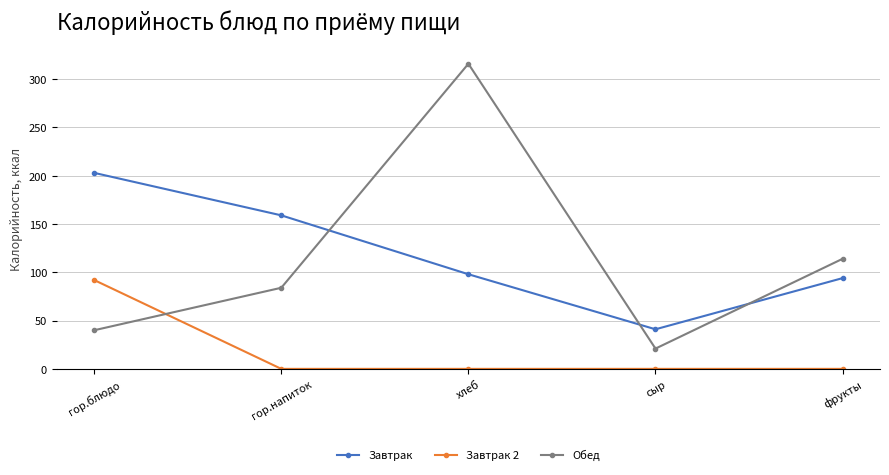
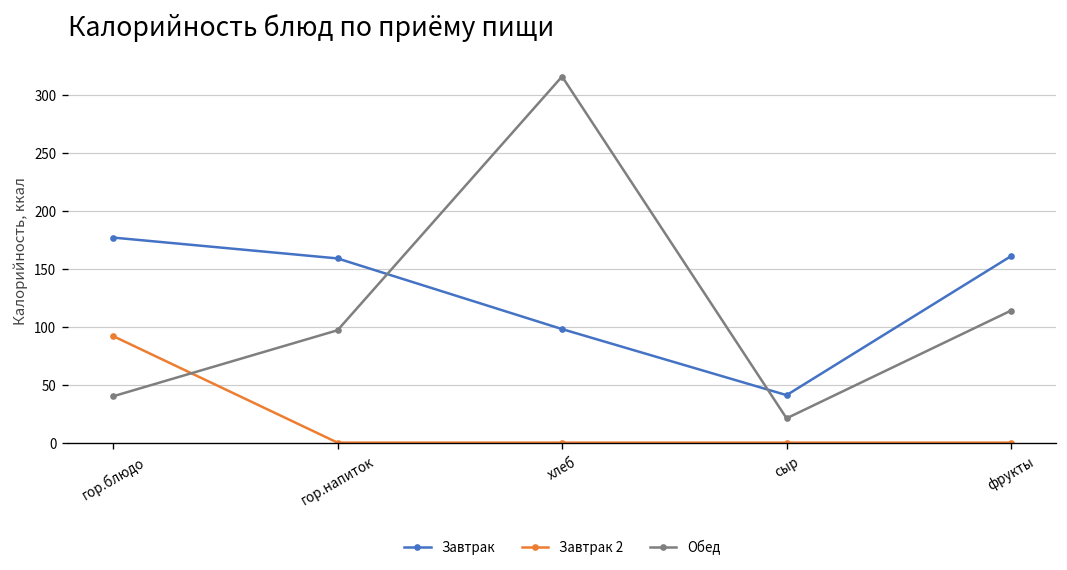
Завтрак, гор.блюдо: 200 -> 180
Обед, гор.напиток: 80 -> 100
Завтрак, фрукты: 90 -> 160
